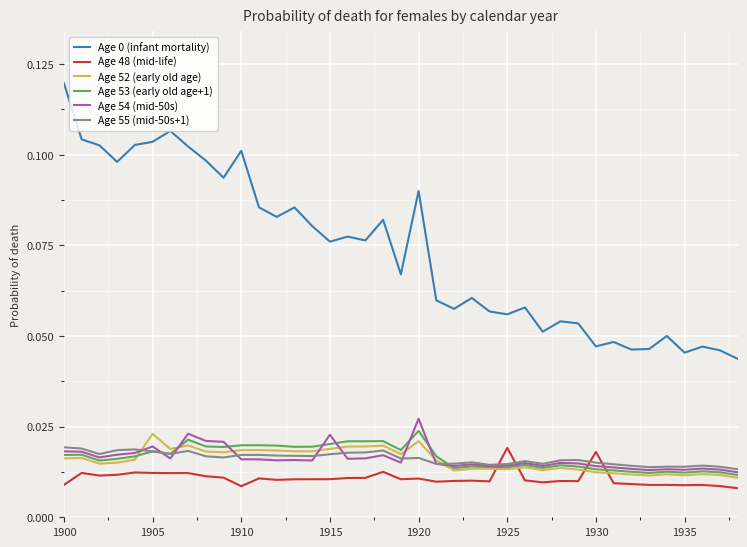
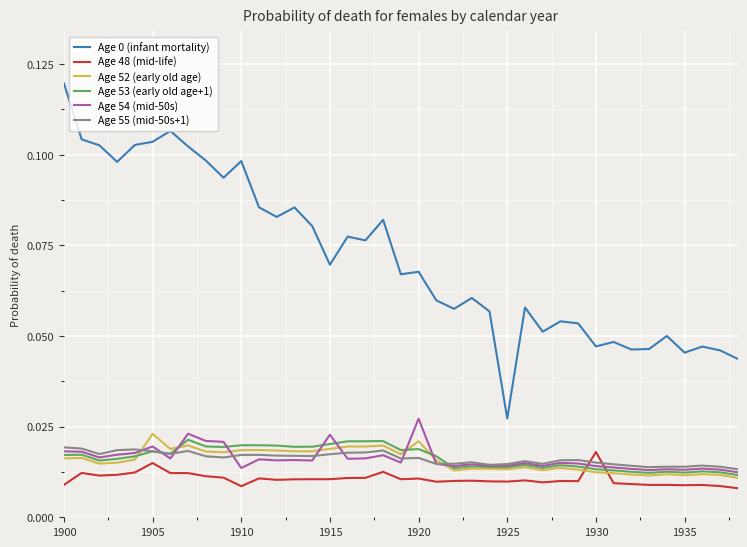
Age 48 (mid-life), 1905: 0.012 -> 0.015
Age 0 (infant mortality), 1910: 0.101 -> 0.098
Age 54 (mid-50s), 1910: 0.016 -> 0.014
Age 0 (infant mortality), 1915: 0.076 -> 0.070
Age 0 (infant mortality), 1920: 0.090 -> 0.068
Age 53 (early old age+1), 1920: 0.024 -> 0.019
Age 0 (infant mortality), 1925: 0.056 -> 0.027
Age 48 (mid-life), 1925: 0.019 -> 0.010
